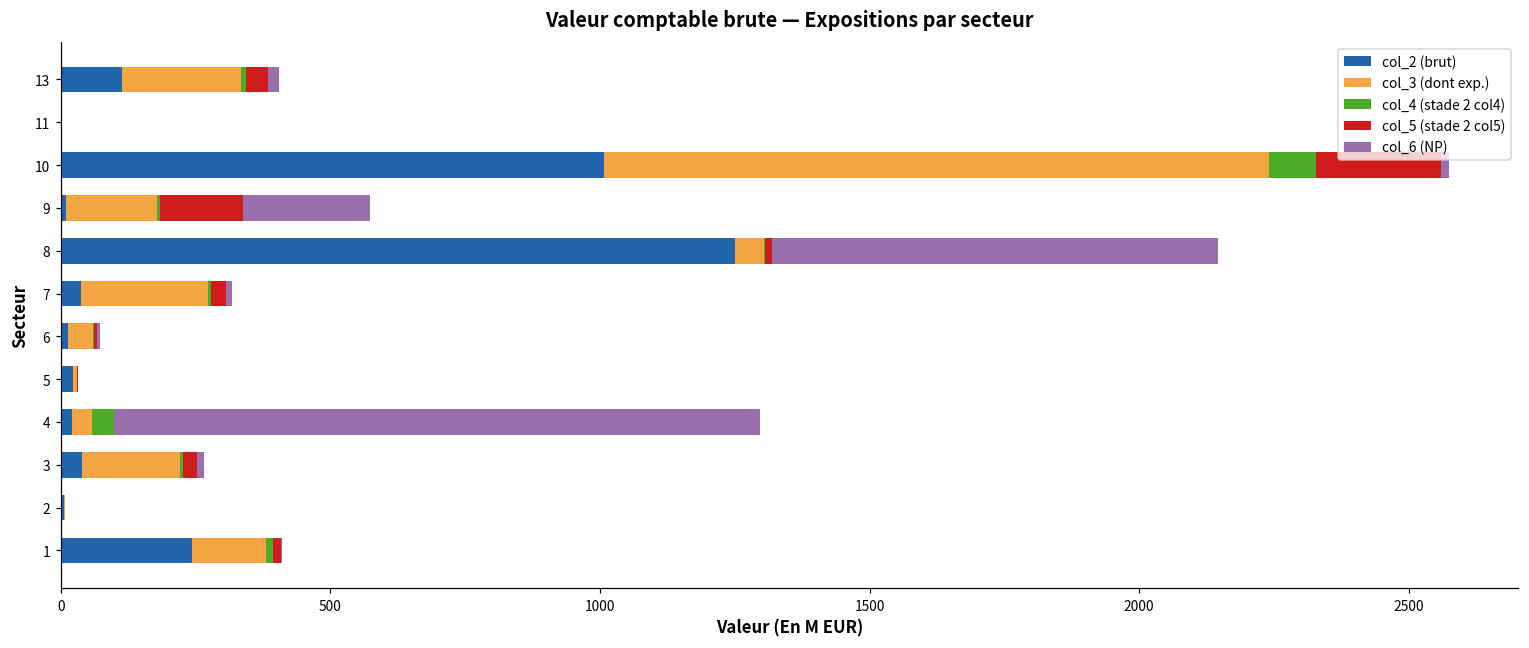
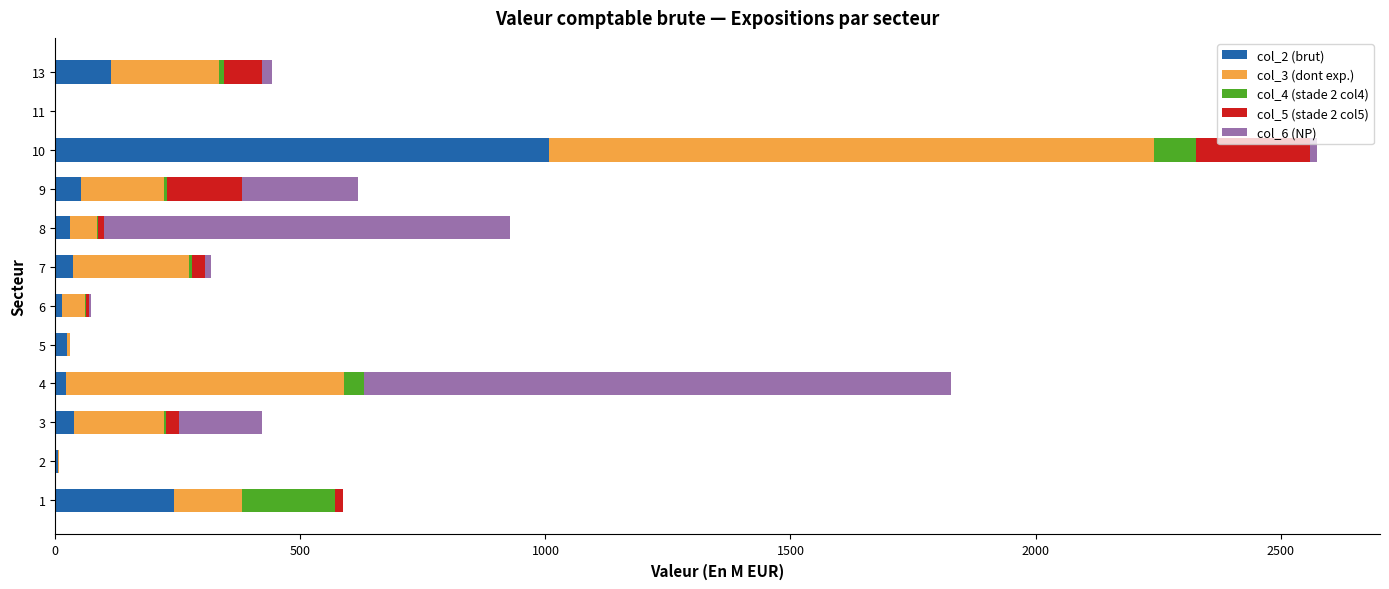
col_5 (stade 2 col5), 13: 40 -> 80
col_2 (brut), 9: 10 -> 50
col_2 (brut), 8: 1250 -> 30
col_3 (dont exp.), 4: 40 -> 570
col_6 (NP), 3: 10 -> 170
col_4 (stade 2 col4), 1: 10 -> 190
